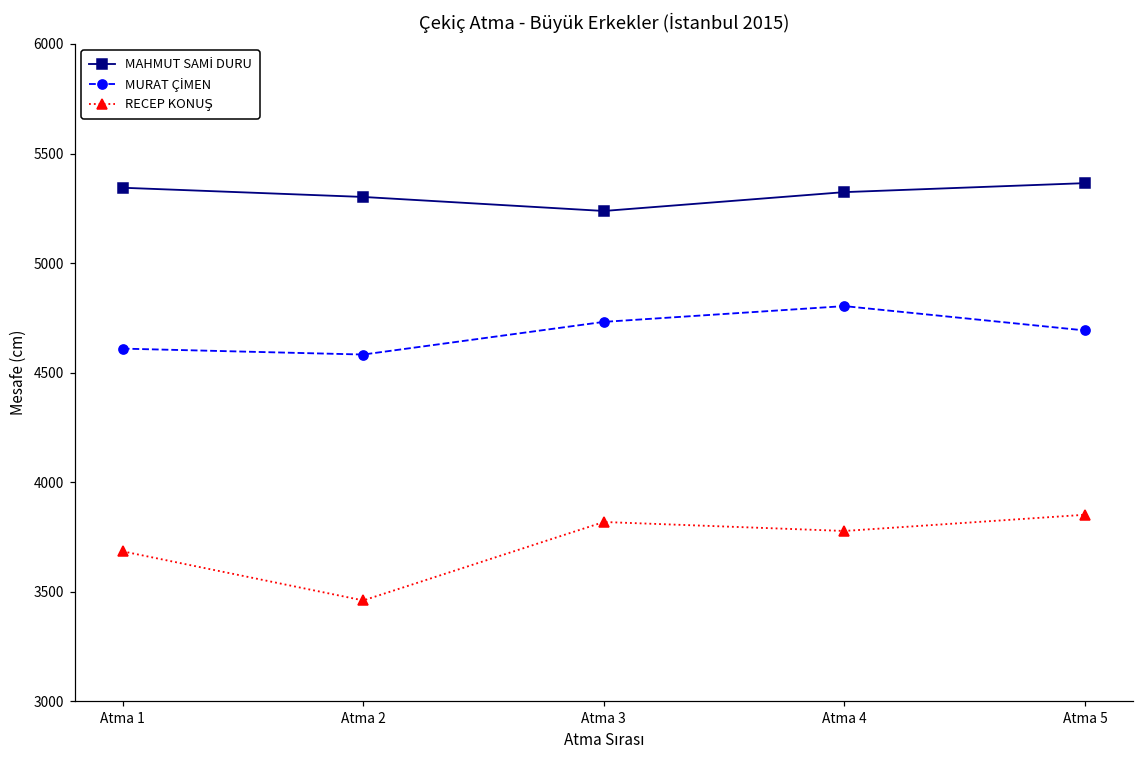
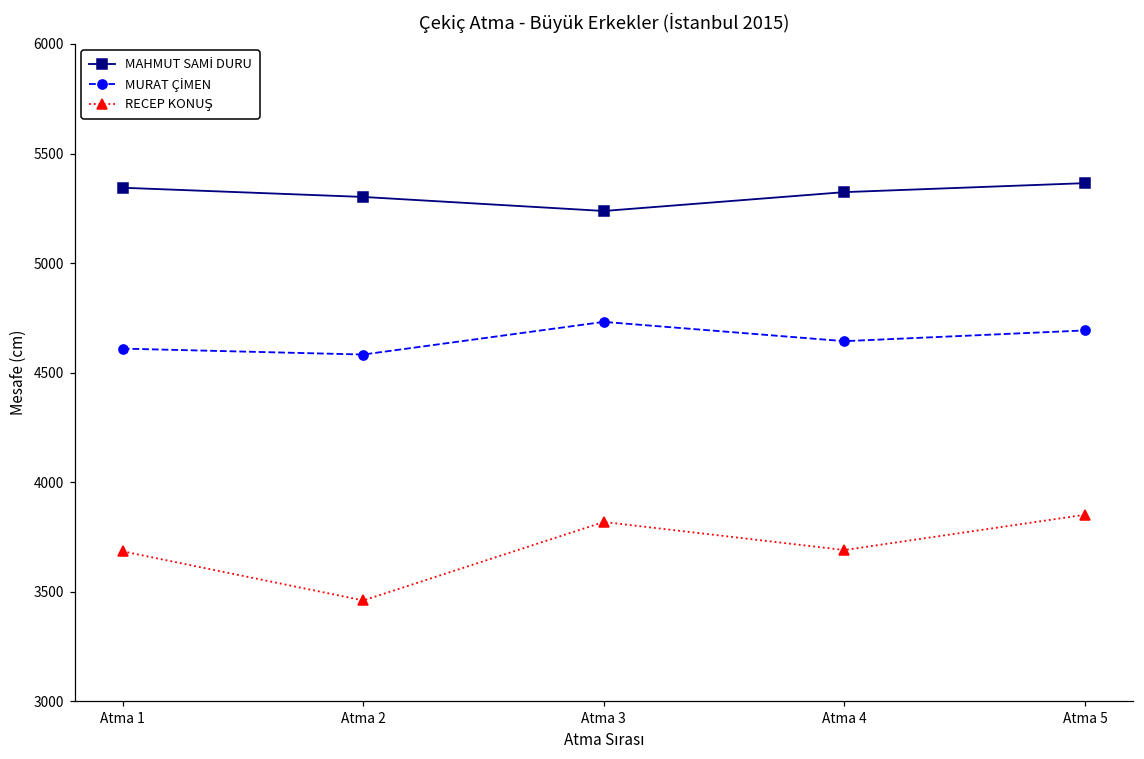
MURAT ÇİMEN, Atma 4: 4800 -> 4640
RECEP KONUŞ, Atma 4: 3780 -> 3690
